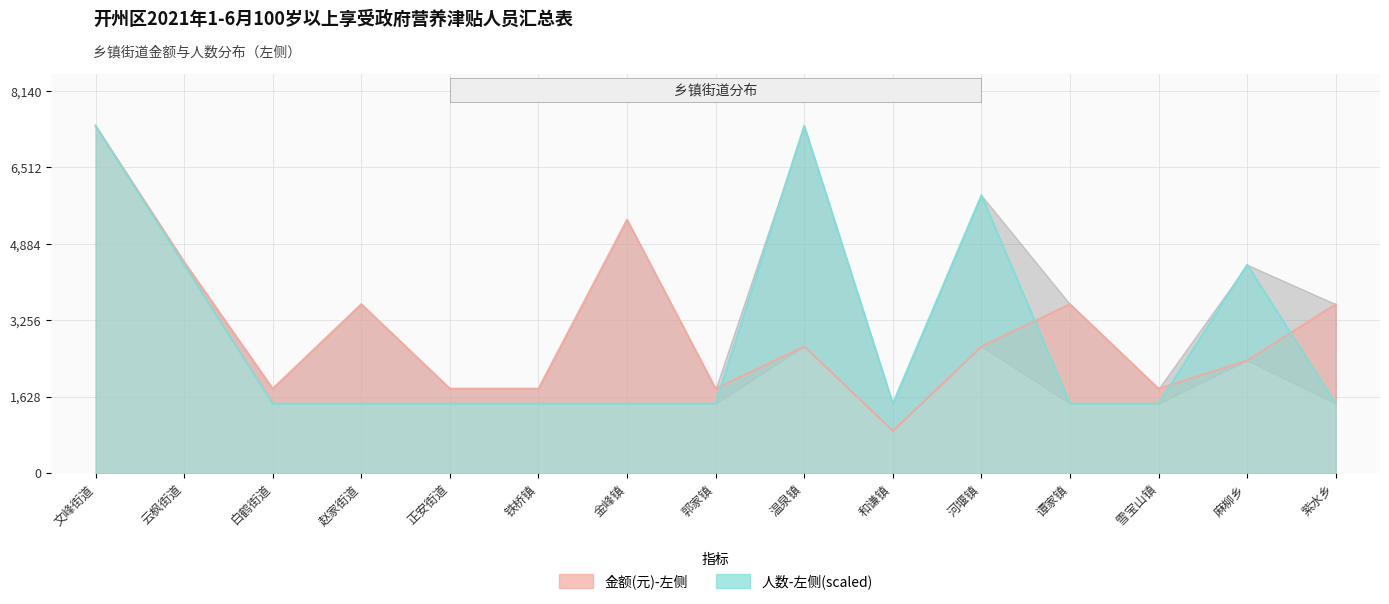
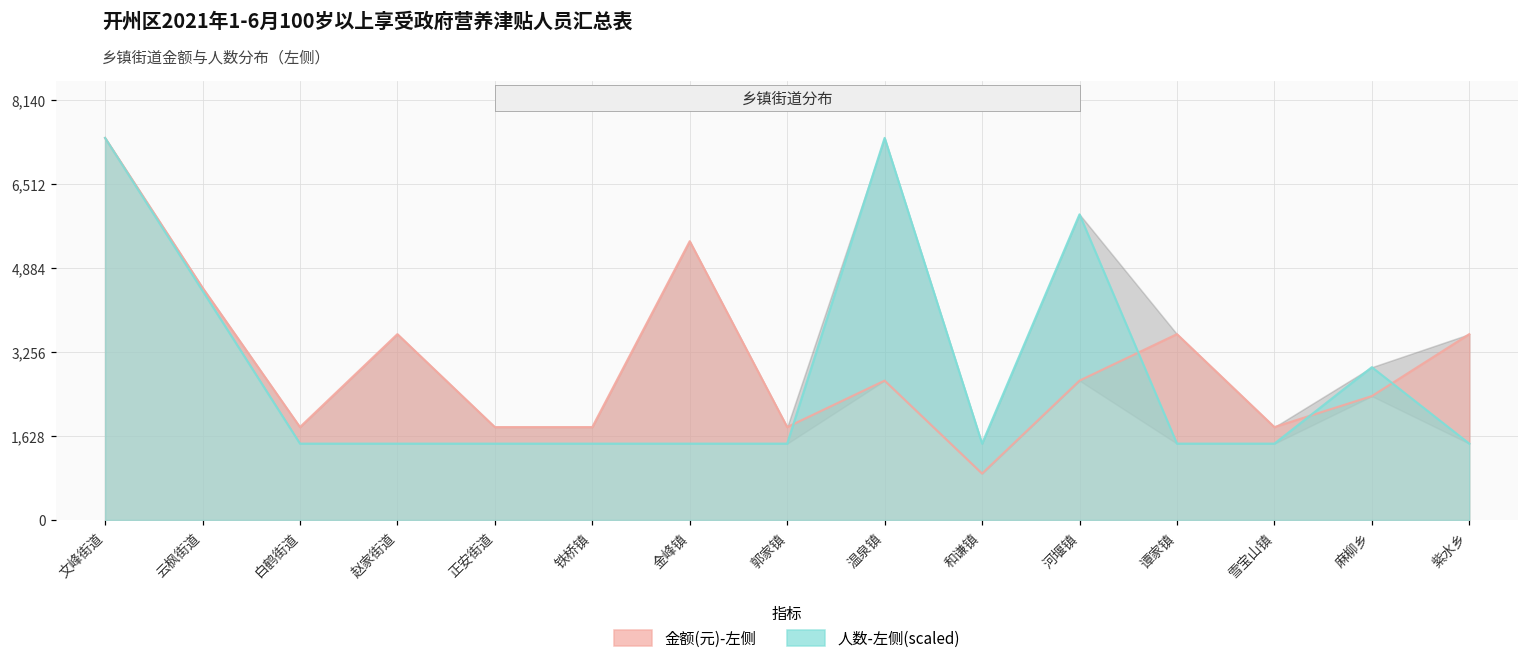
人数-左侧(scaled), 麻柳乡: 4,400 -> 3,000
